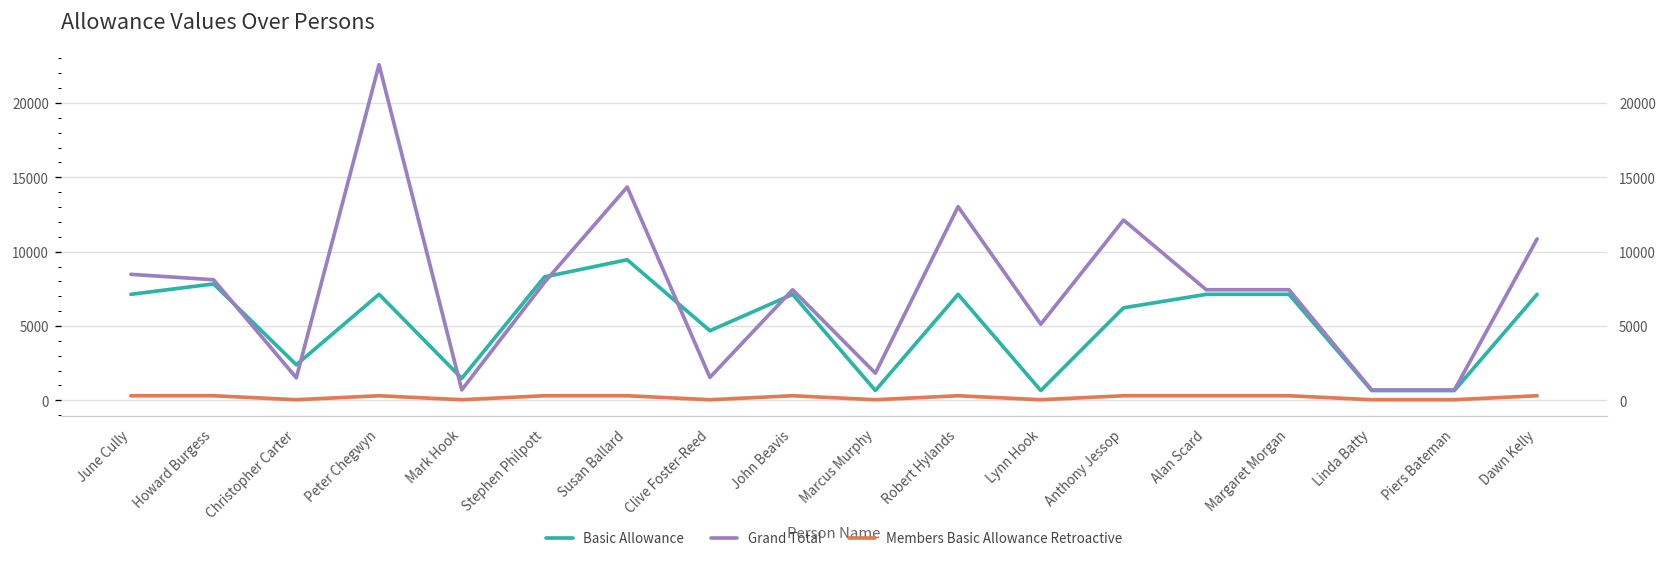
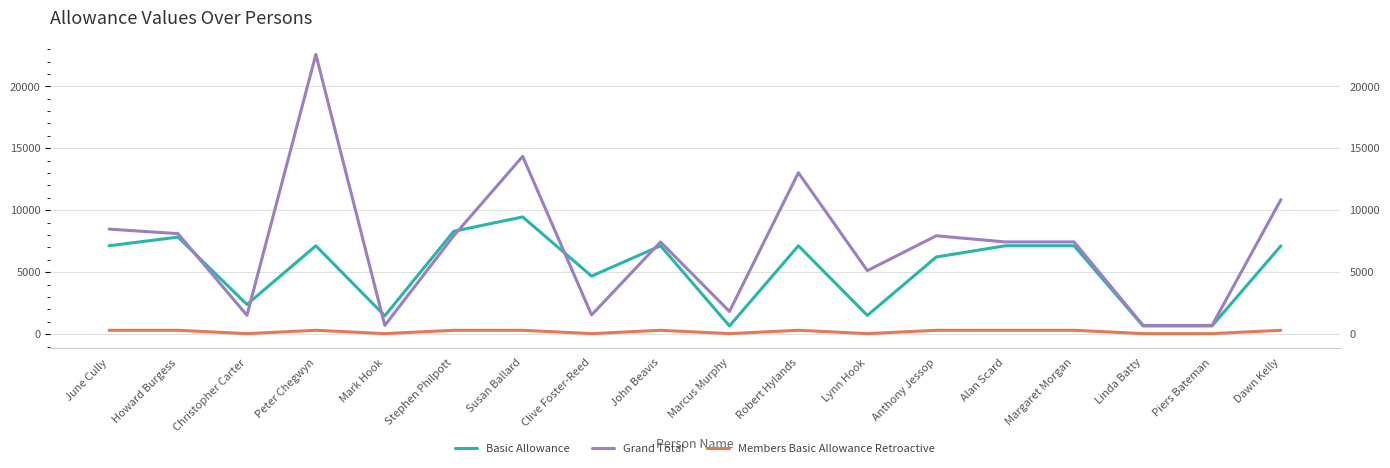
Basic Allowance, Lynn Hook: 700 -> 1500
Grand Total, Anthony Jessop: 12100 -> 7900
